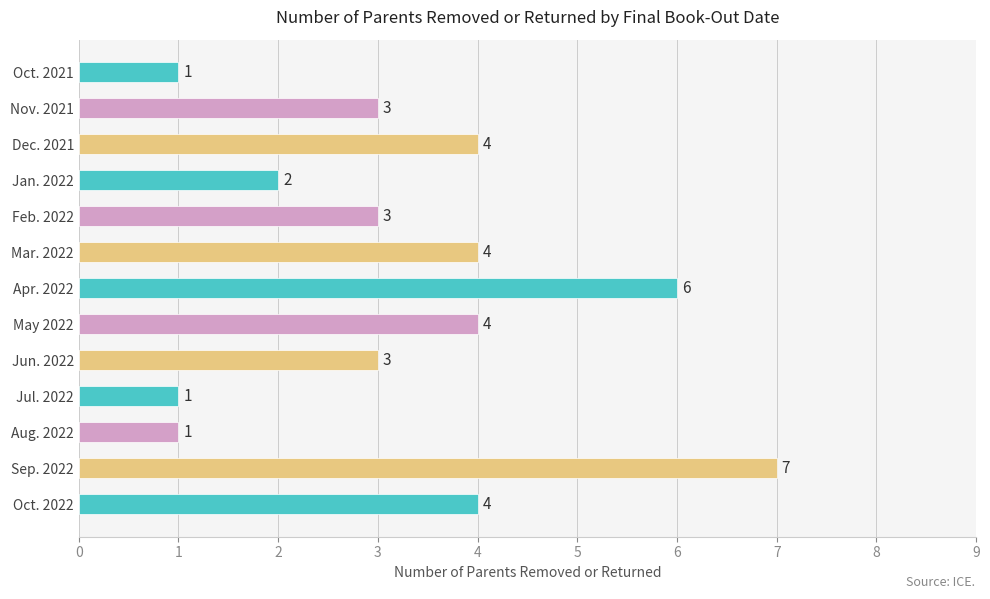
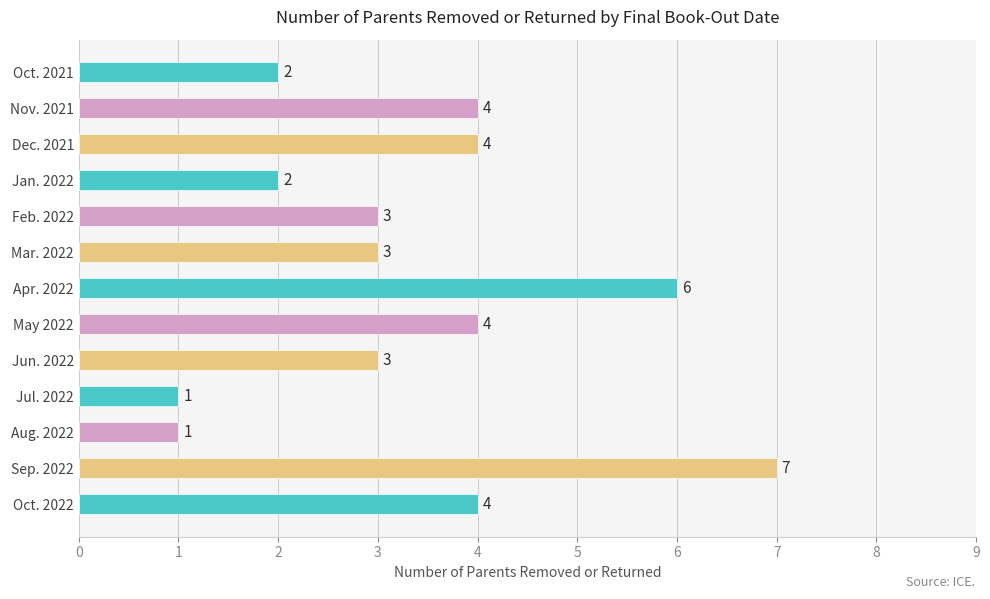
Oct. 2021: 1 -> 2
Nov. 2021: 3 -> 4
Mar. 2022: 4 -> 3
